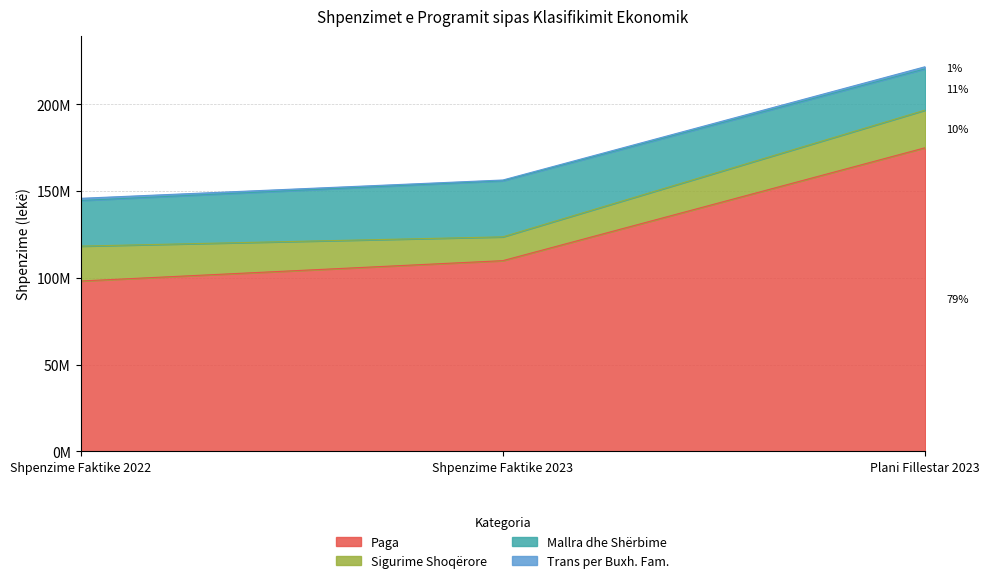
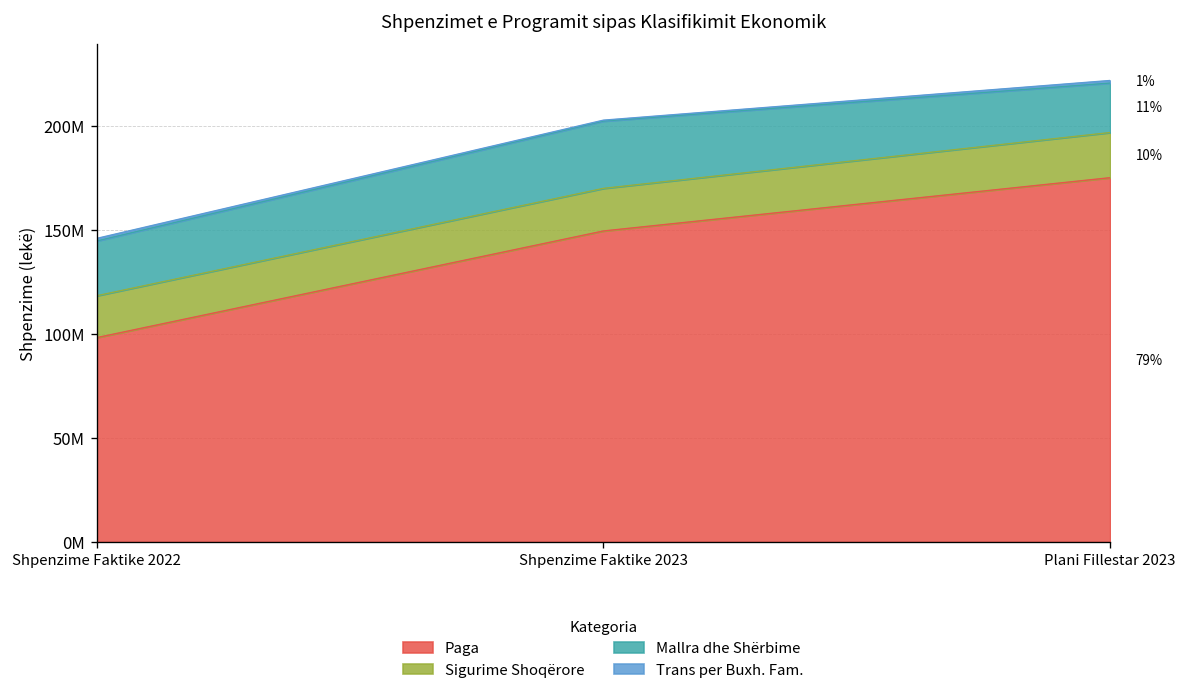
Paga, Shpenzime Faktike 2023: 110000000 -> 149000000
Sigurime Shoqërore, Shpenzime Faktike 2023: 14000000 -> 20000000
